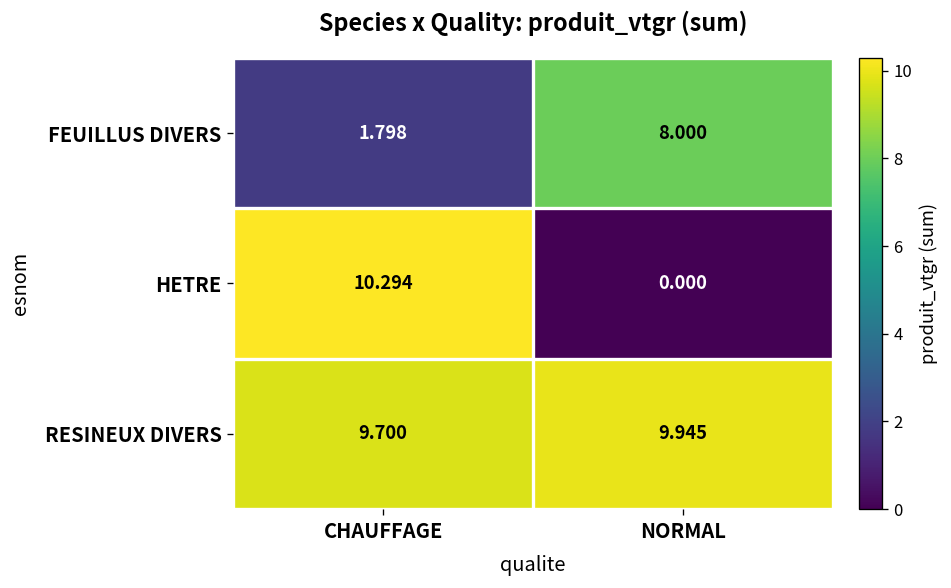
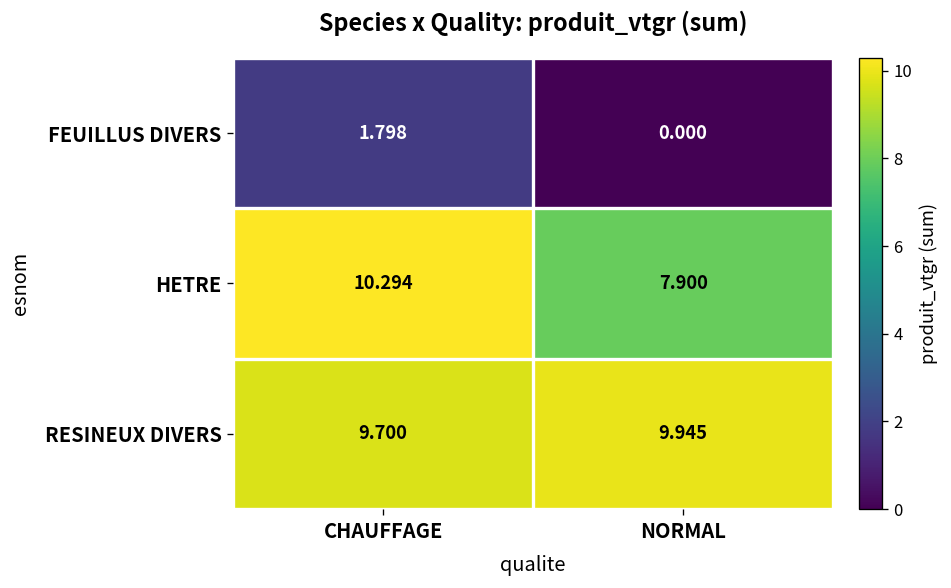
FEUILLUS DIVERS, NORMAL: 8.000 -> 0.000
HETRE, NORMAL: 0.000 -> 7.900
